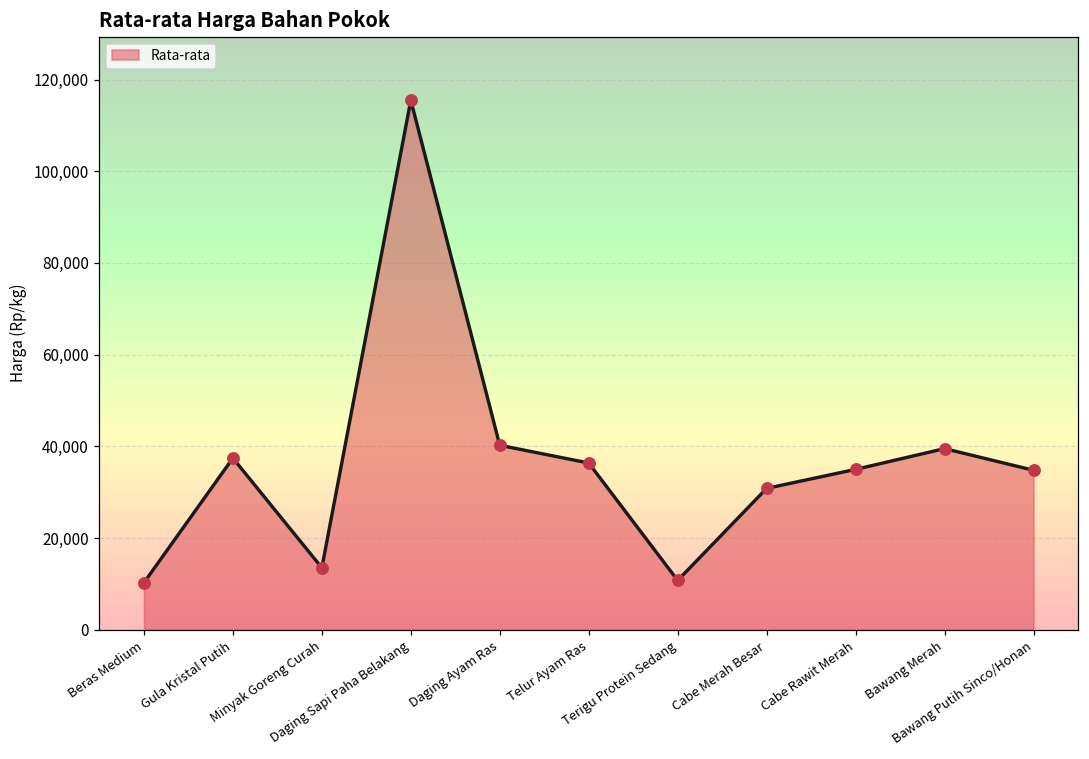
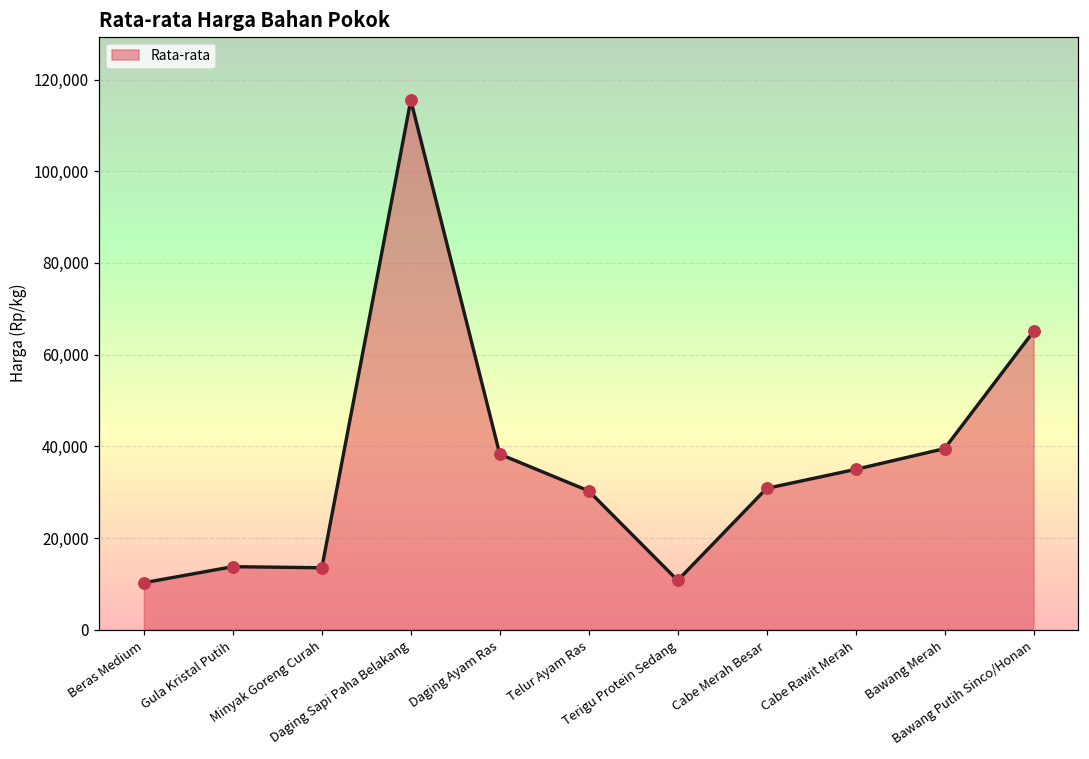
Gula Kristal Putih: 37,000 -> 14,000
Daging Ayam Ras: 40,000 -> 38,000
Telur Ayam Ras: 36,000 -> 30,000
Bawang Putih Sinco/Honan: 35,000 -> 65,000
